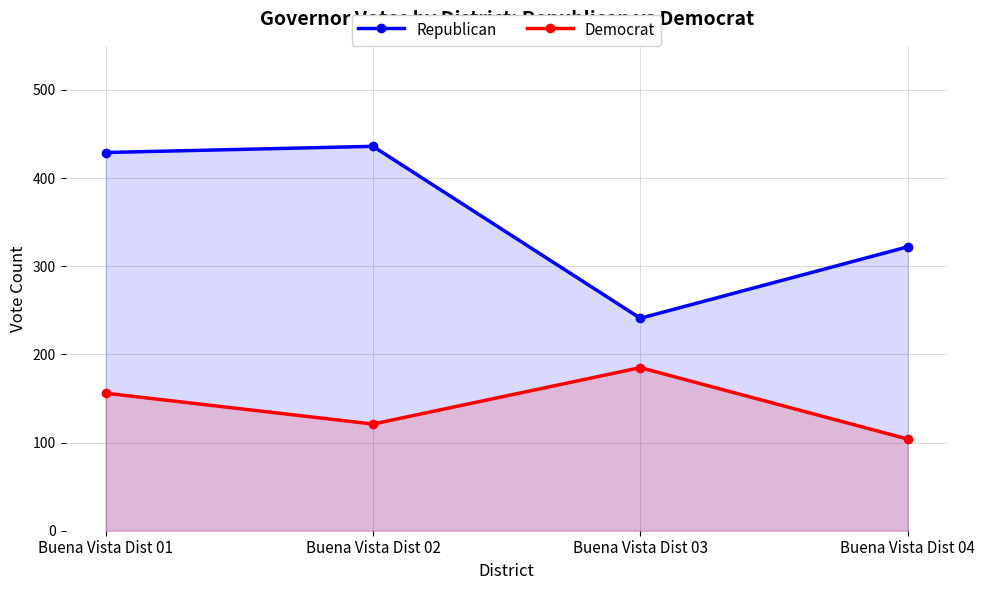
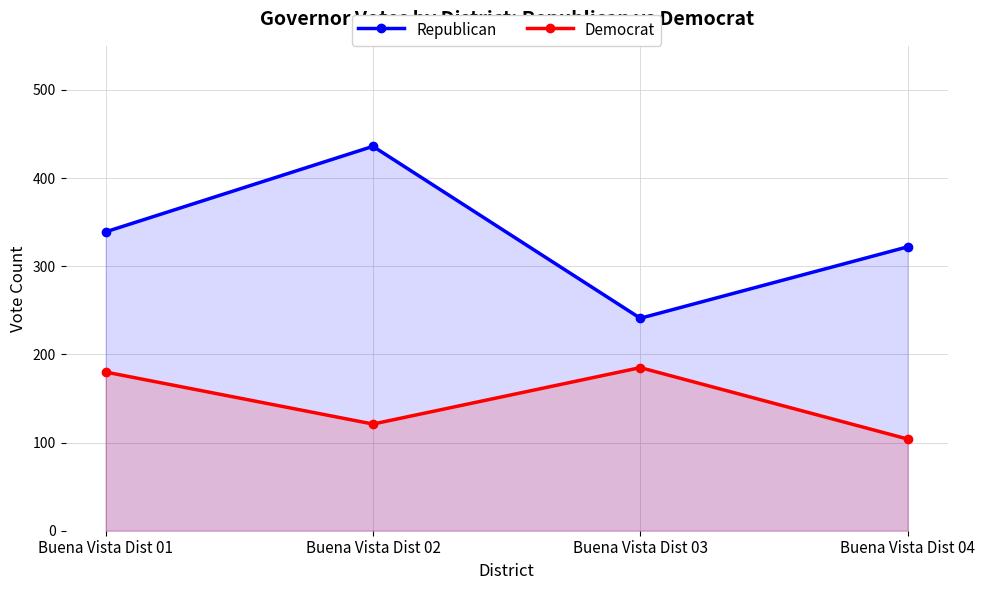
Republican, Buena Vista Dist 01: 430 -> 340
Democrat, Buena Vista Dist 01: 160 -> 180
